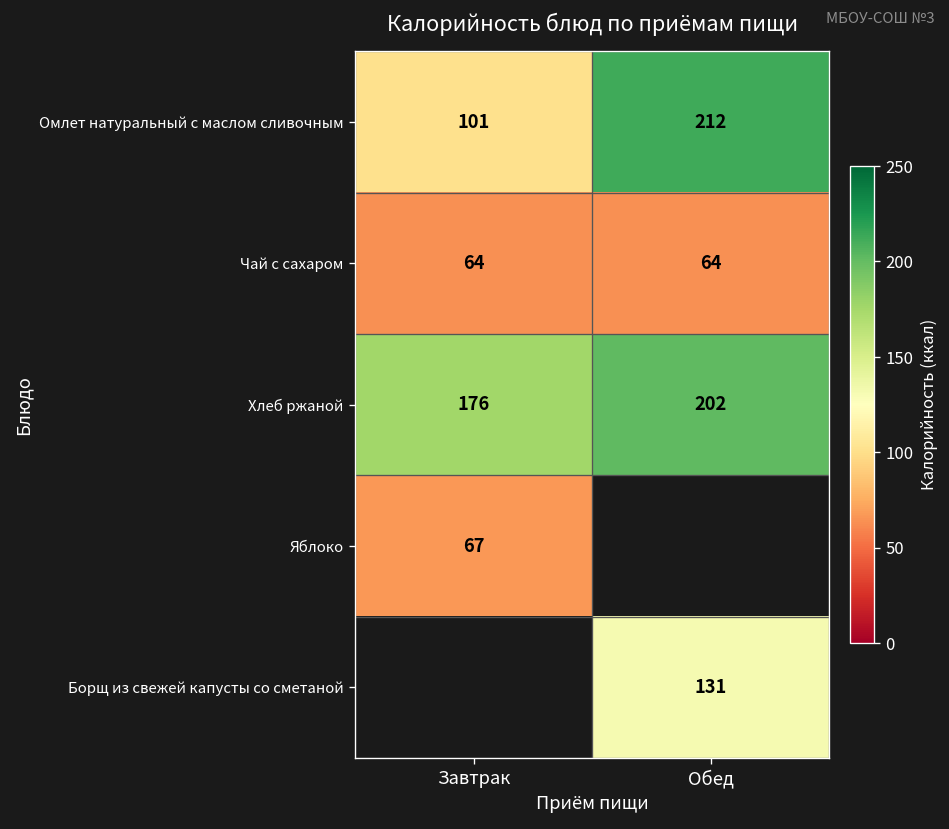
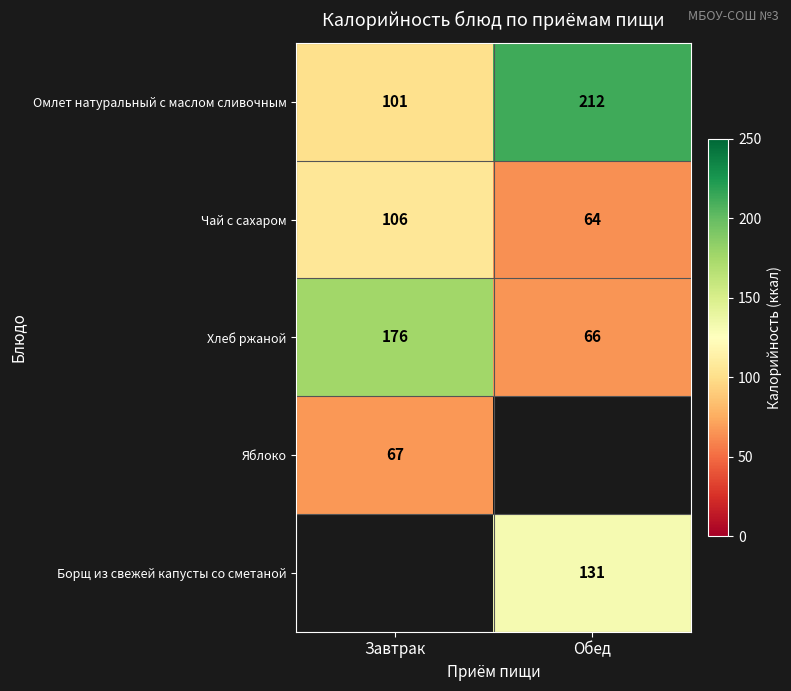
Чай с сахаром, Завтрак: 64 -> 106
Хлеб ржаной, Обед: 202 -> 66
